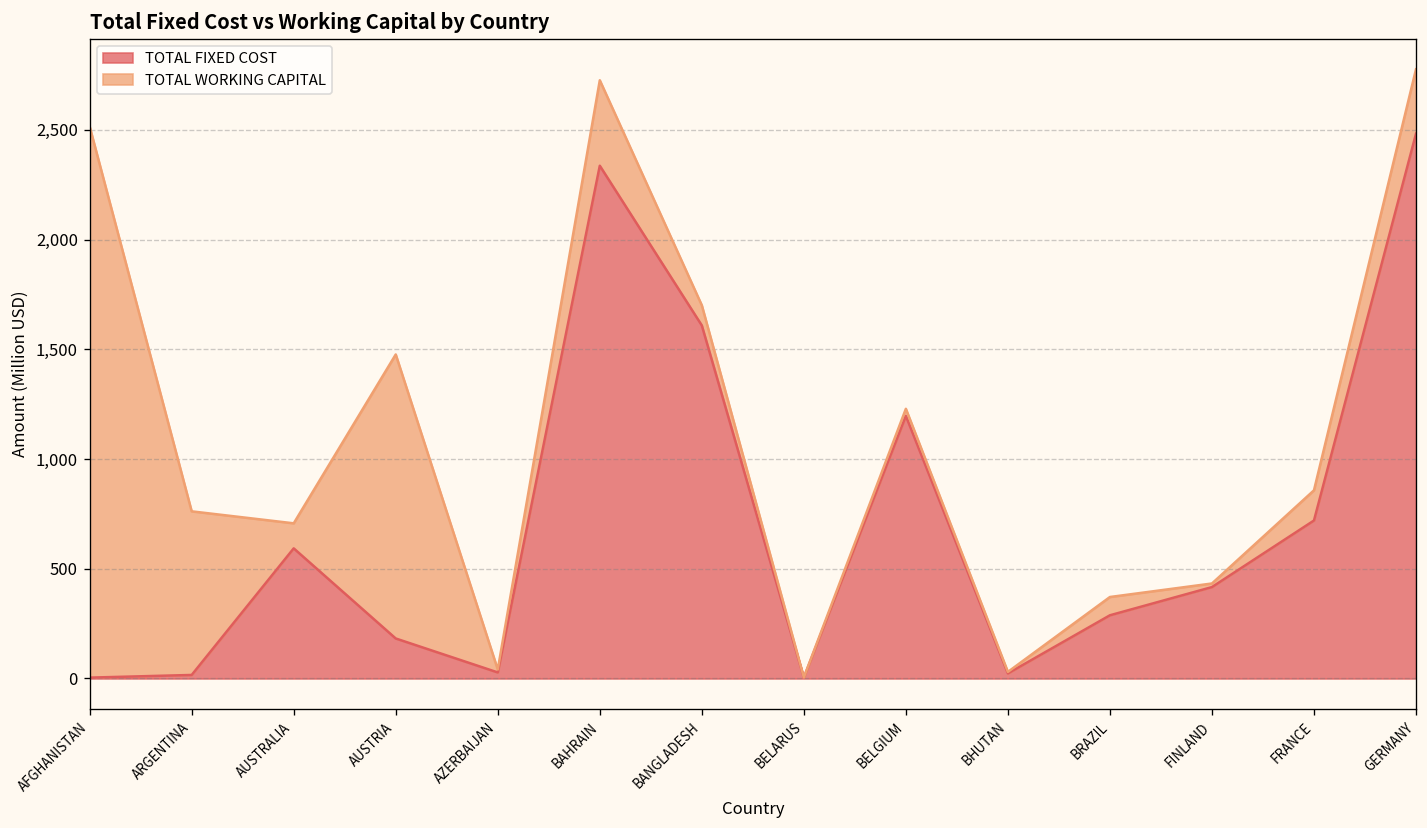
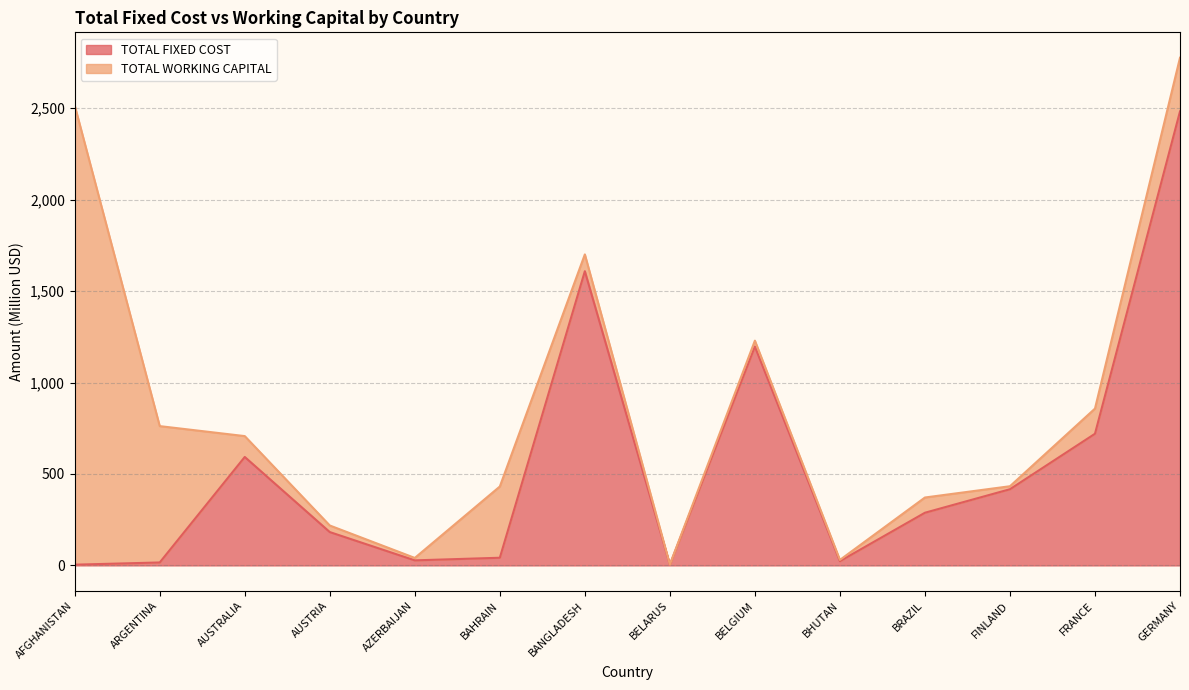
TOTAL WORKING CAPITAL, AUSTRIA: 1,290 -> 40
TOTAL FIXED COST, BAHRAIN: 2,340 -> 40
